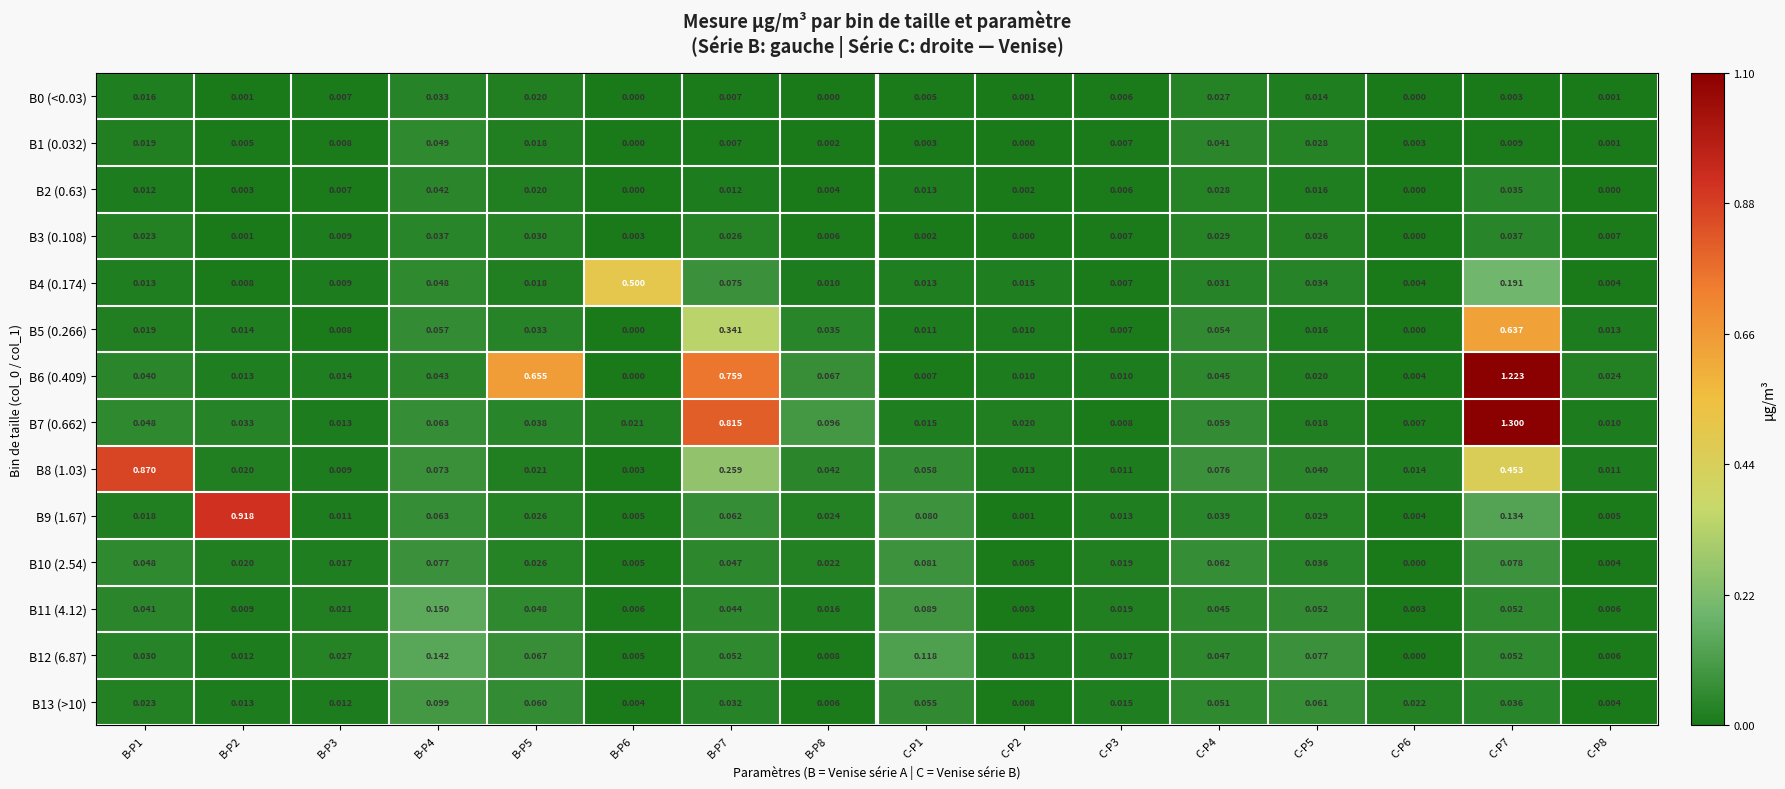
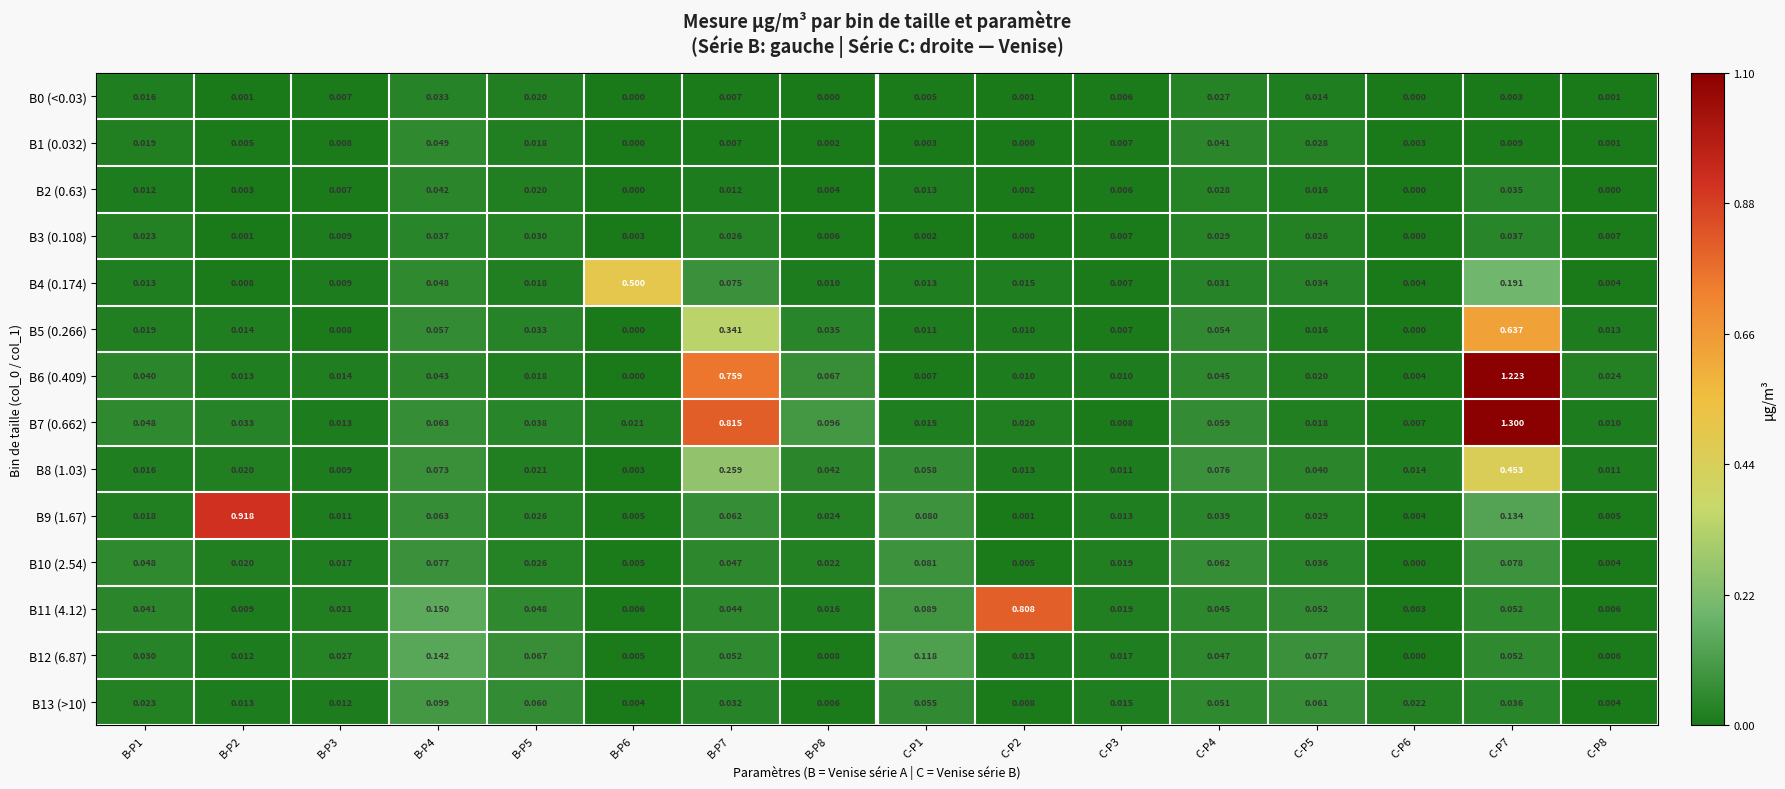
B6 (0.409), B-P5: 0.655 -> 0.018
B8 (1.03), B-P1: 0.870 -> 0.016
B11 (4.12), C-P2: 0.003 -> 0.808
